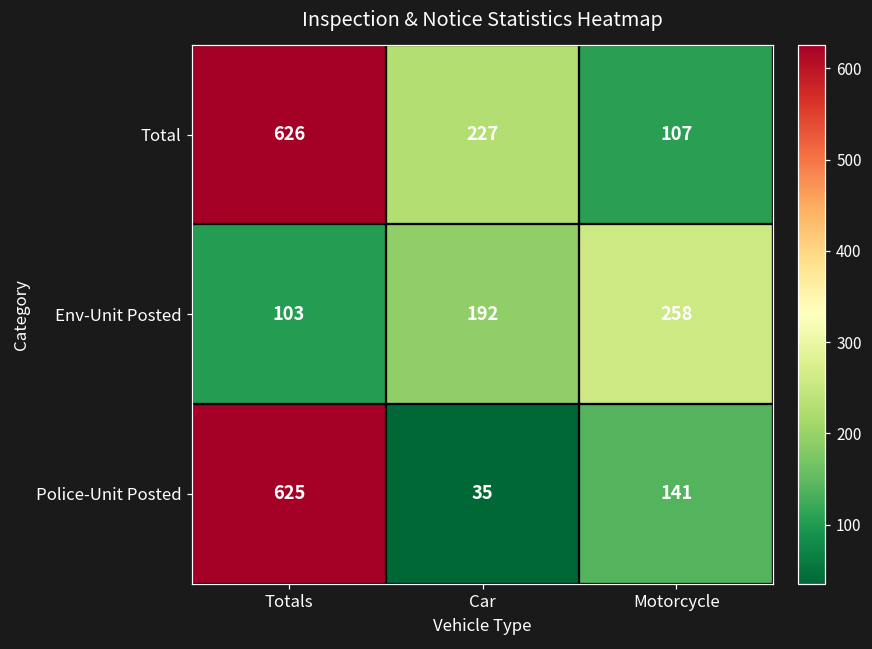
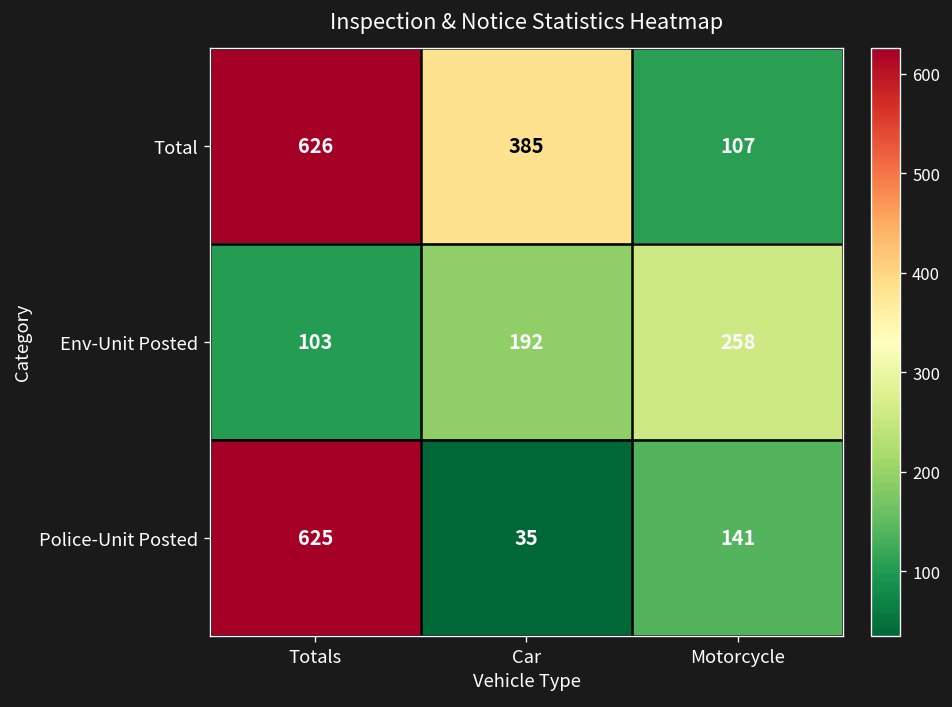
Total, Car: 227 -> 385
